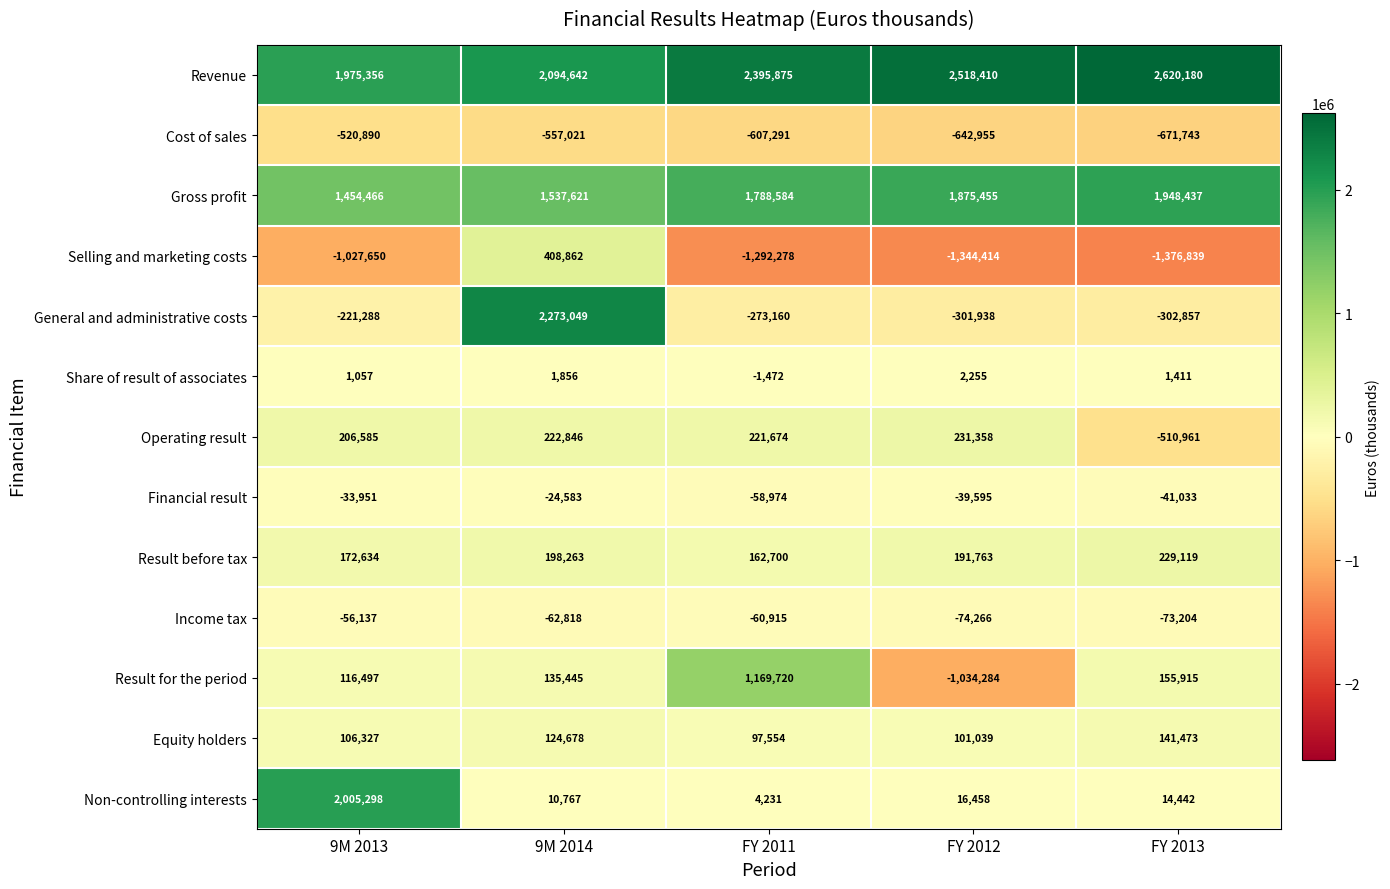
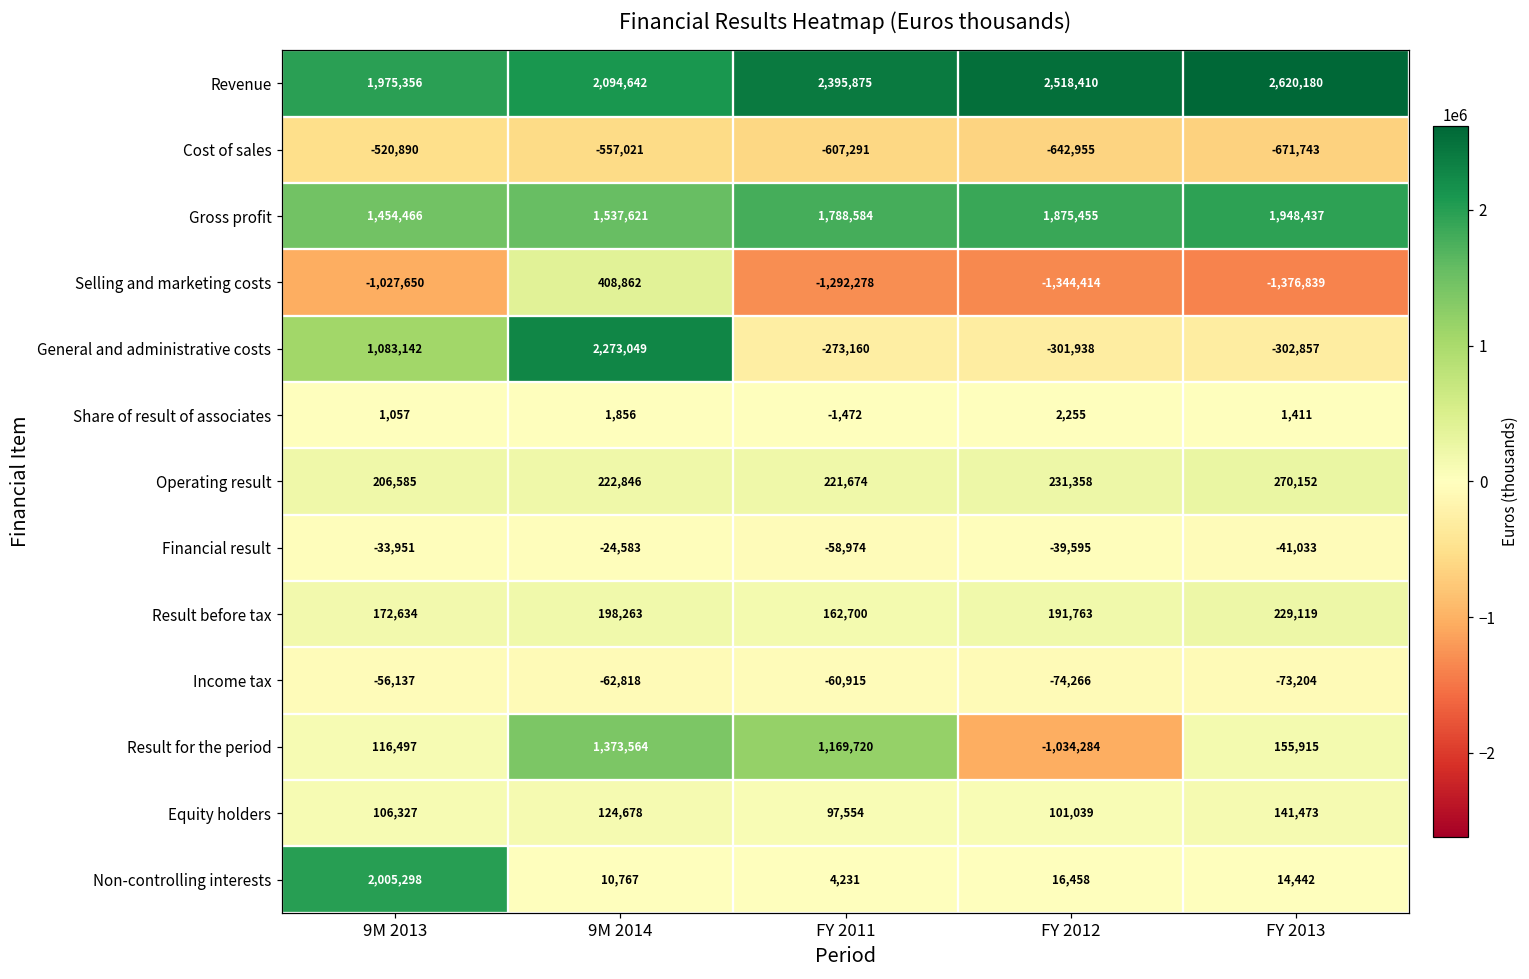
General and administrative costs, 9M 2013: -221,288 -> 1,083,142
Operating result, FY 2013: -510,961 -> 270,152
Result for the period, 9M 2014: 135,445 -> 1,373,564
